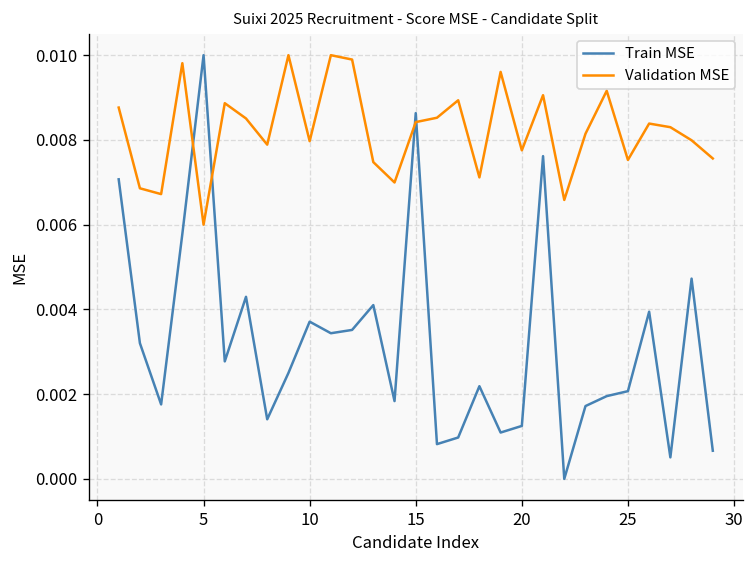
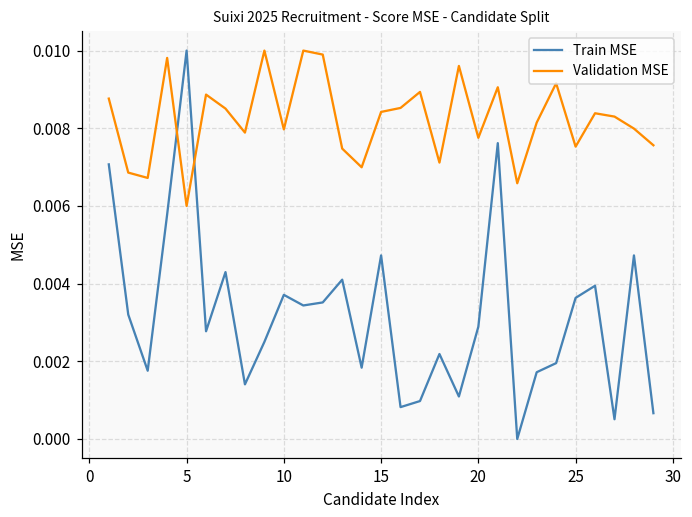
Train MSE, 15: 0.0086 -> 0.0047
Train MSE, 20: 0.0012 -> 0.0029
Train MSE, 25: 0.0021 -> 0.0036
